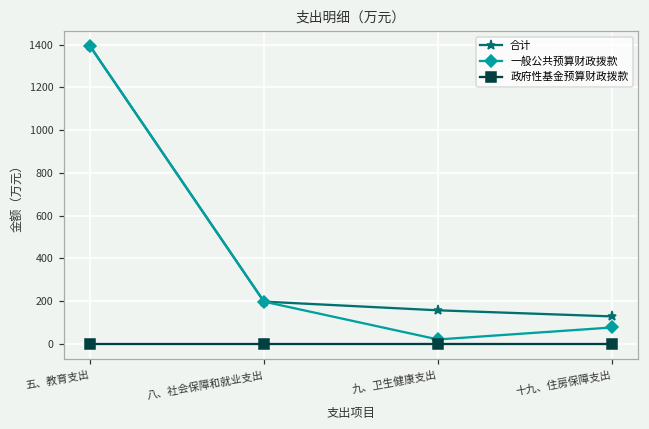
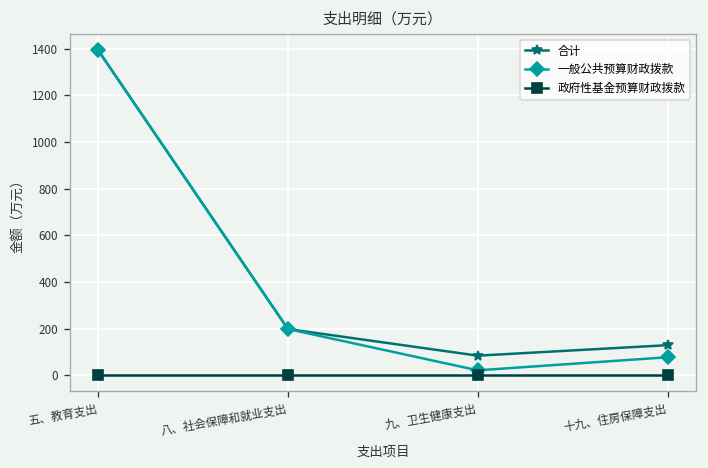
合计, 九、卫生健康支出: 160 -> 80
